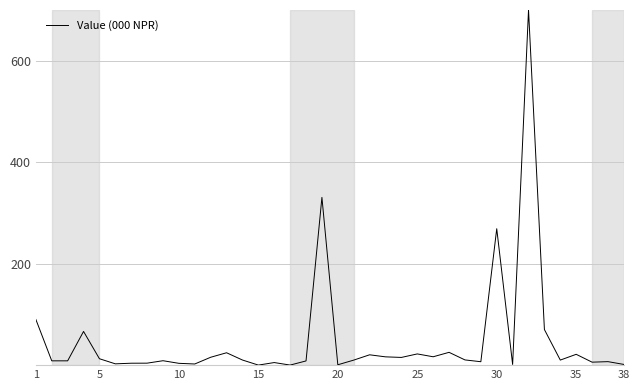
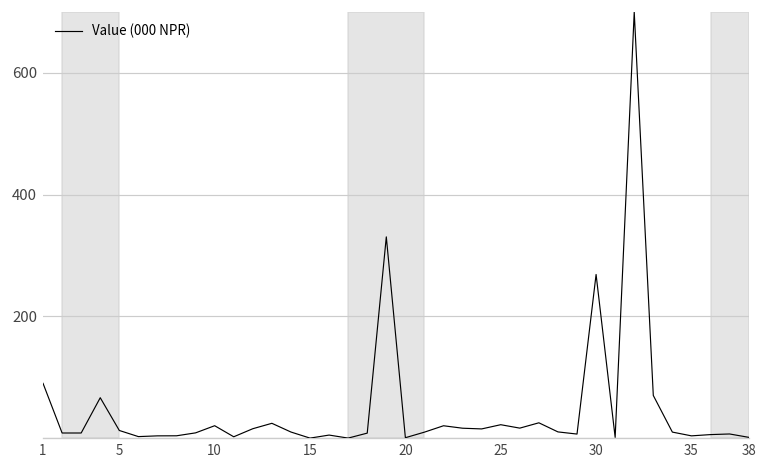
10: 0 -> 20
35: 20 -> 0
